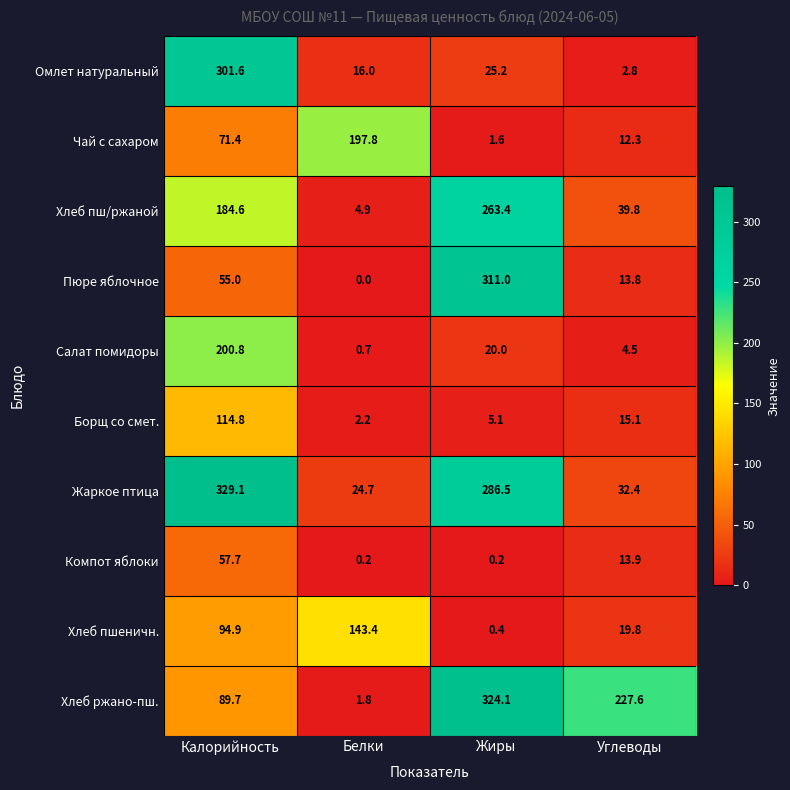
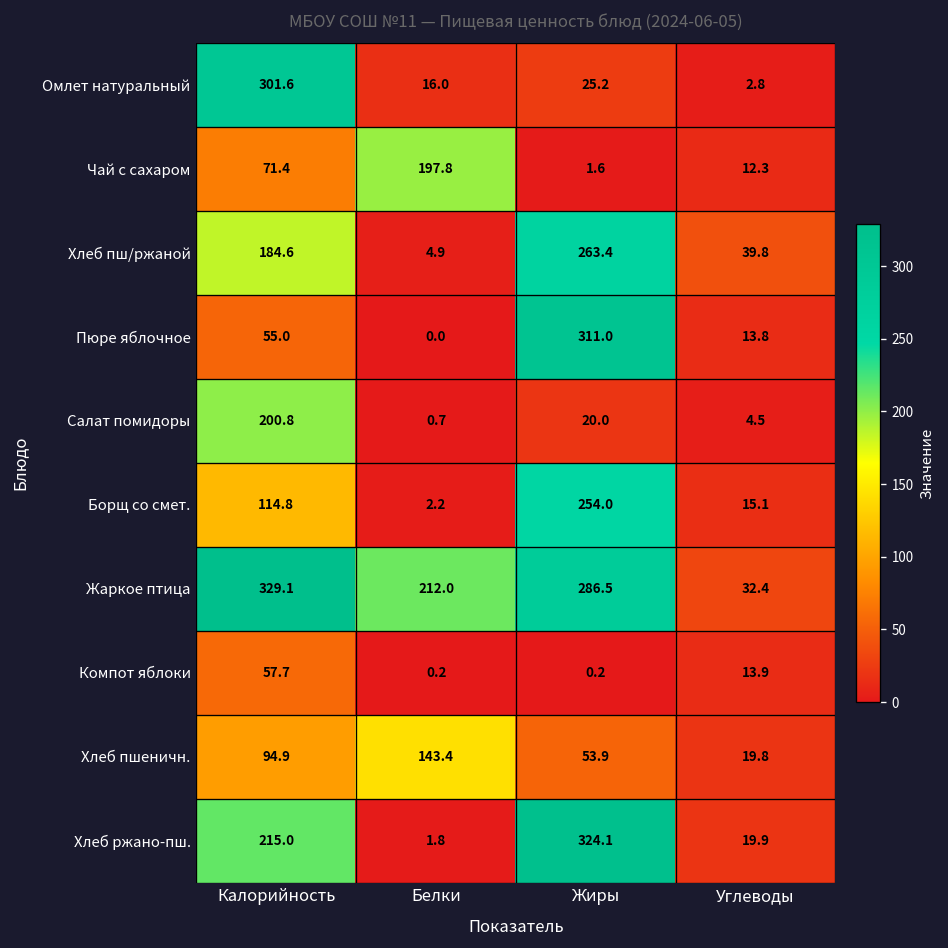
Борщ со смет., Жиры: 5.1 -> 254.0
Жаркое птица, Белки: 24.7 -> 212.0
Хлеб пшеничн., Жиры: 0.4 -> 53.9
Хлеб ржано-пш., Калорийность: 89.7 -> 215.0
Хлеб ржано-пш., Углеводы: 227.6 -> 19.9
